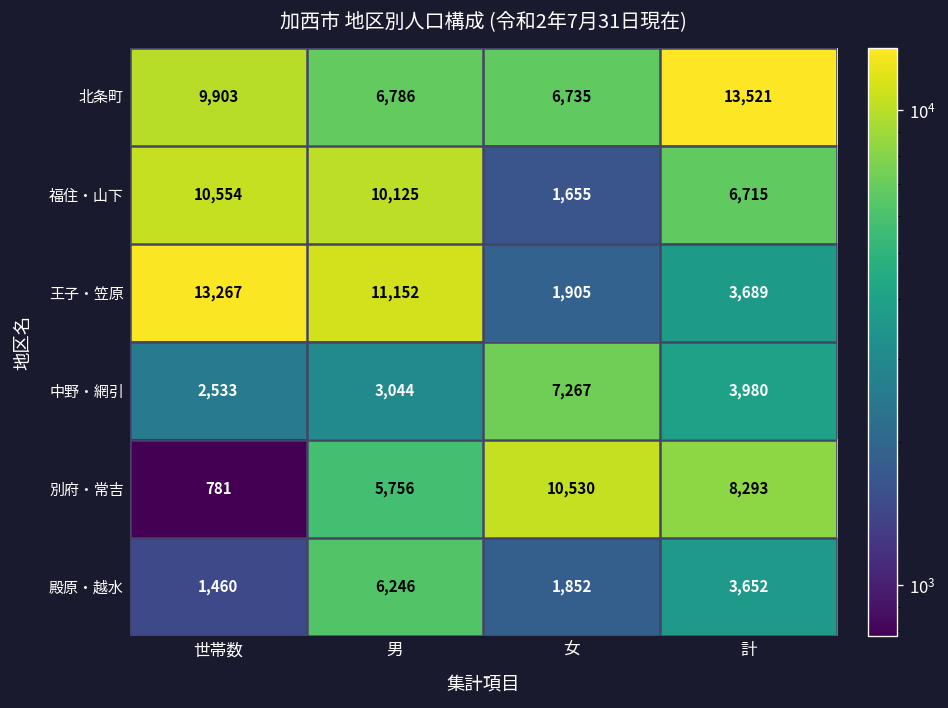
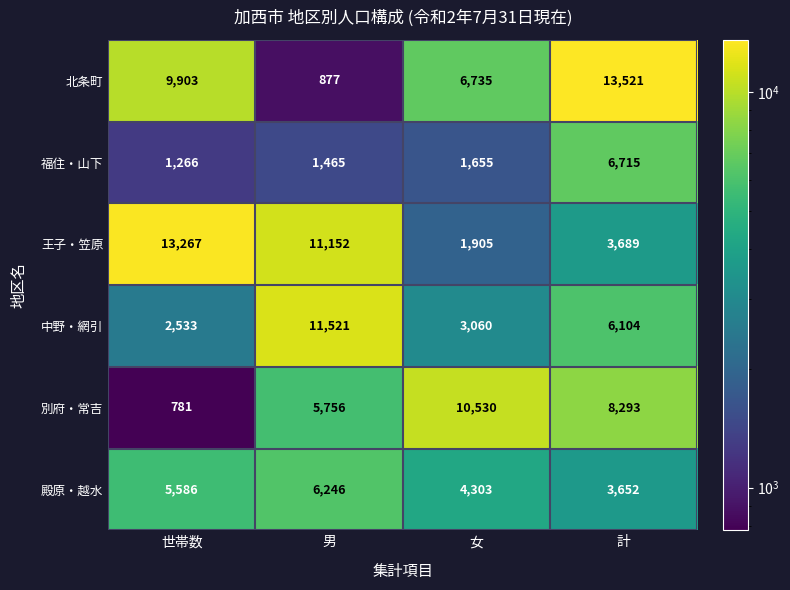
北条町, 男: 6,786 -> 877
福住・山下, 世帯数: 10,554 -> 1,266
福住・山下, 男: 10,125 -> 1,465
中野・網引, 男: 3,044 -> 11,521
中野・網引, 女: 7,267 -> 3,060
中野・網引, 計: 3,980 -> 6,104
殿原・越水, 世帯数: 1,460 -> 5,586
殿原・越水, 女: 1,852 -> 4,303
